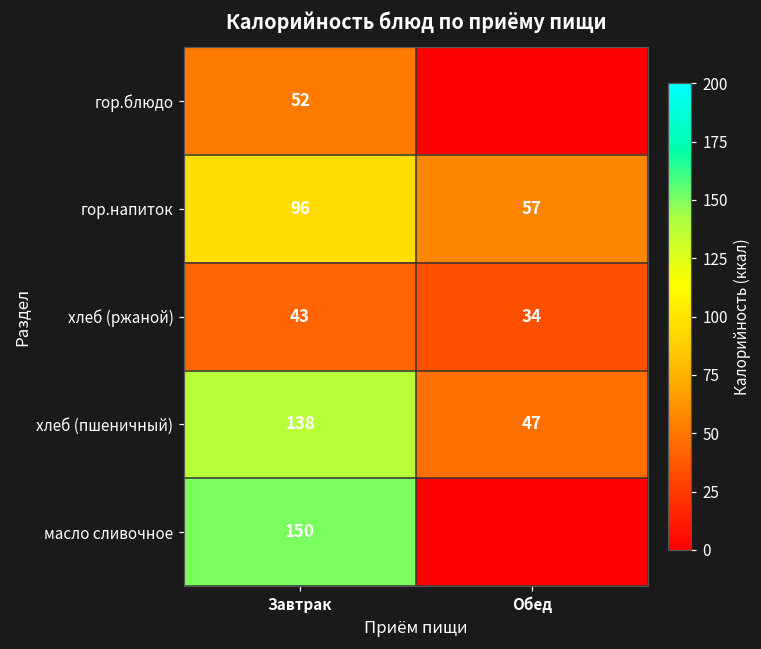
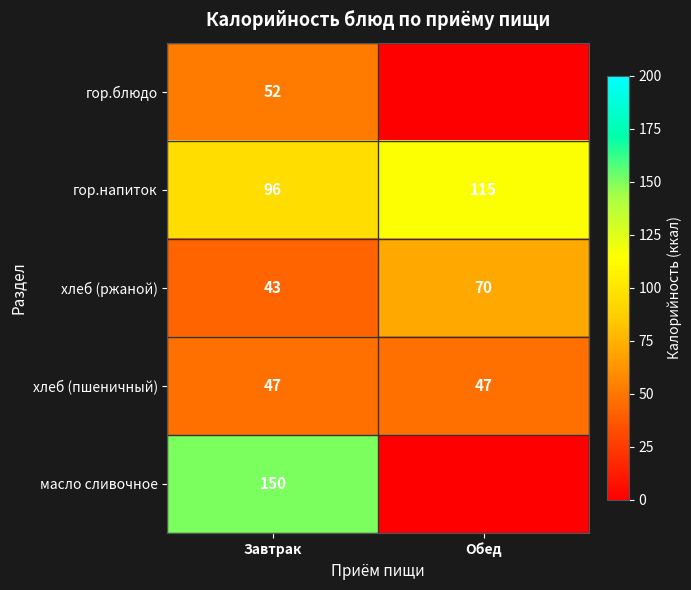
гор.напиток, Обед: 57 -> 115
хлеб (ржаной), Обед: 34 -> 70
хлеб (пшеничный), Завтрак: 138 -> 47
